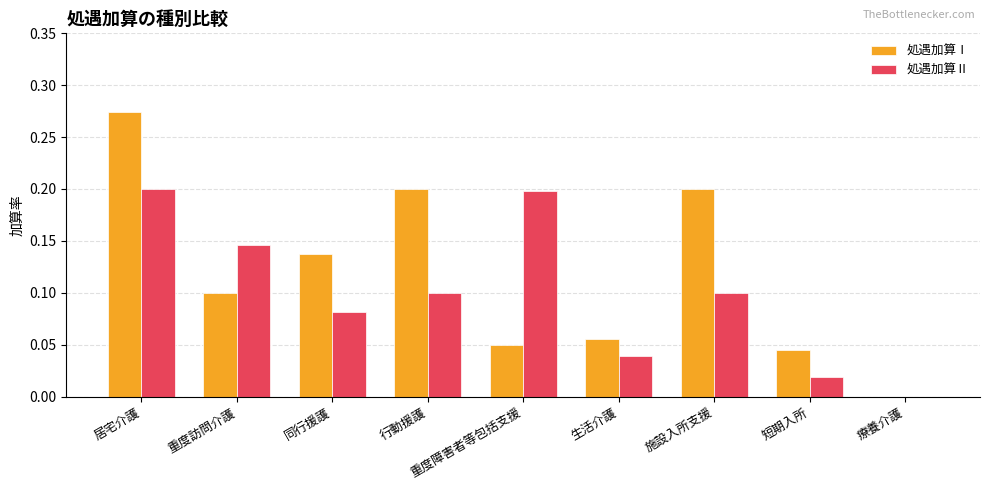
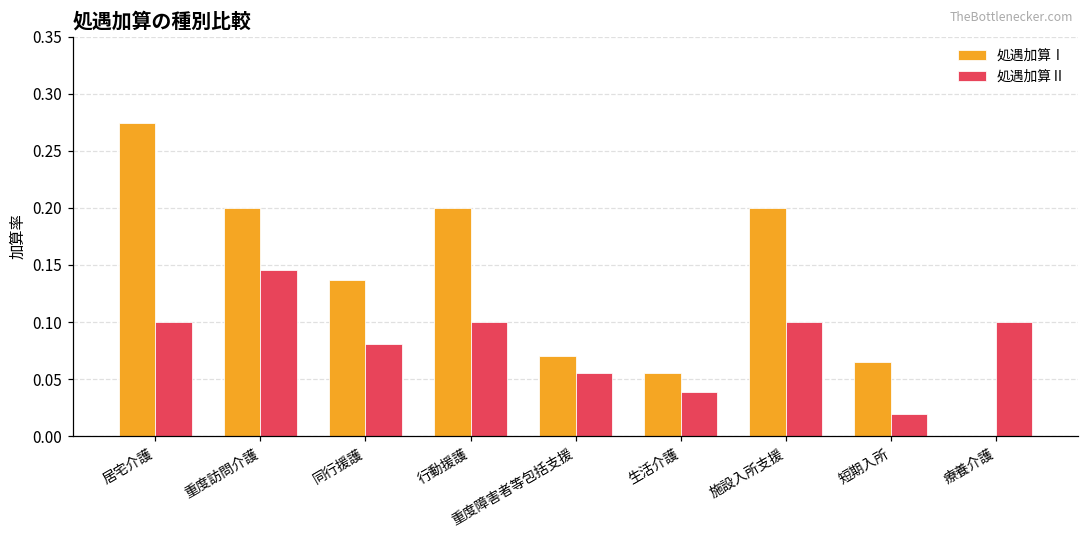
処遇加算Ⅱ, 居宅介護: 0.2 -> 0.1
処遇加算Ⅰ, 重度訪問介護: 0.1 -> 0.2
処遇加算Ⅰ, 重度障害者等包括支援: 0.05 -> 0.07
処遇加算Ⅱ, 重度障害者等包括支援: 0.198 -> 0.055
処遇加算Ⅰ, 短期入所: 0.045 -> 0.065
処遇加算Ⅱ, 療養介護: 0.0 -> 0.1
